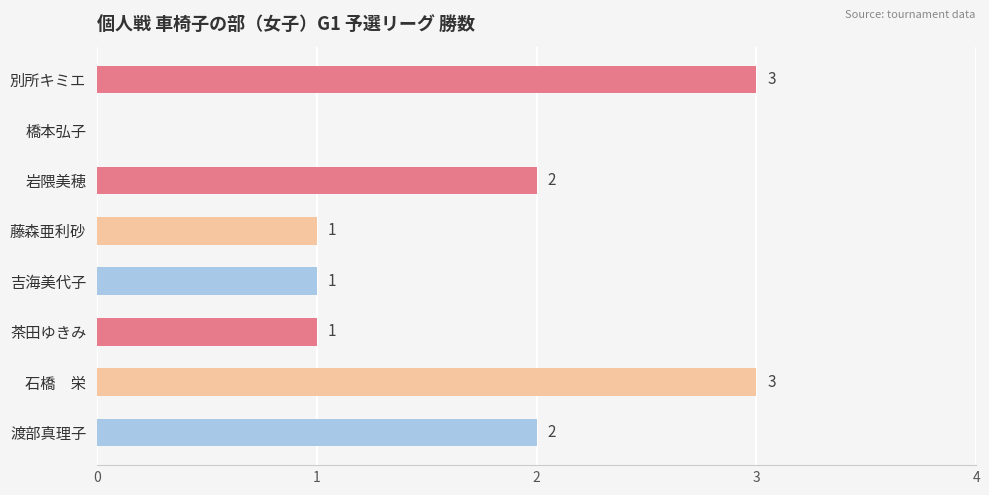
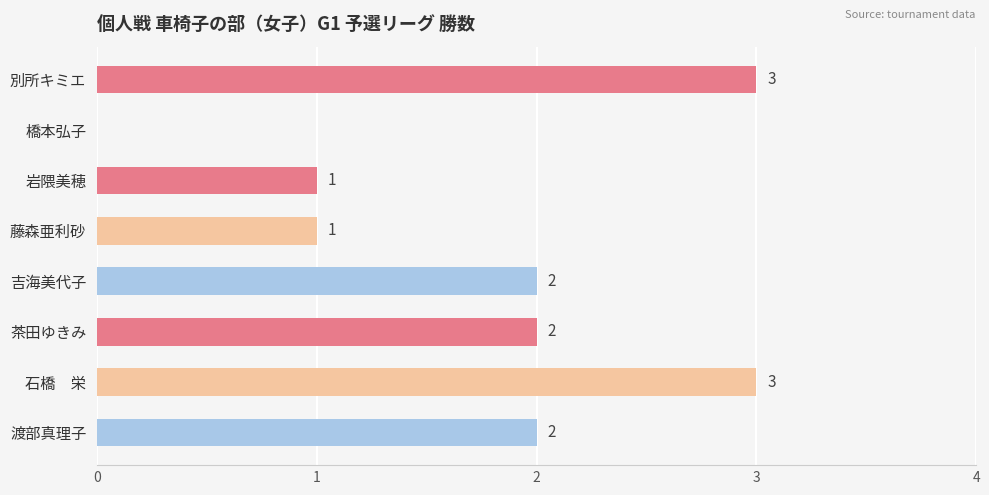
岩隈美穂: 2 -> 1
吉海美代子: 1 -> 2
茶田ゆきみ: 1 -> 2
